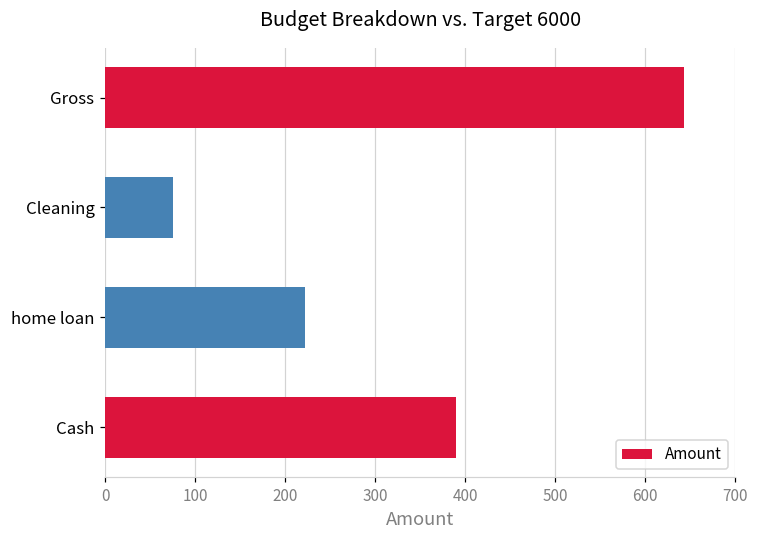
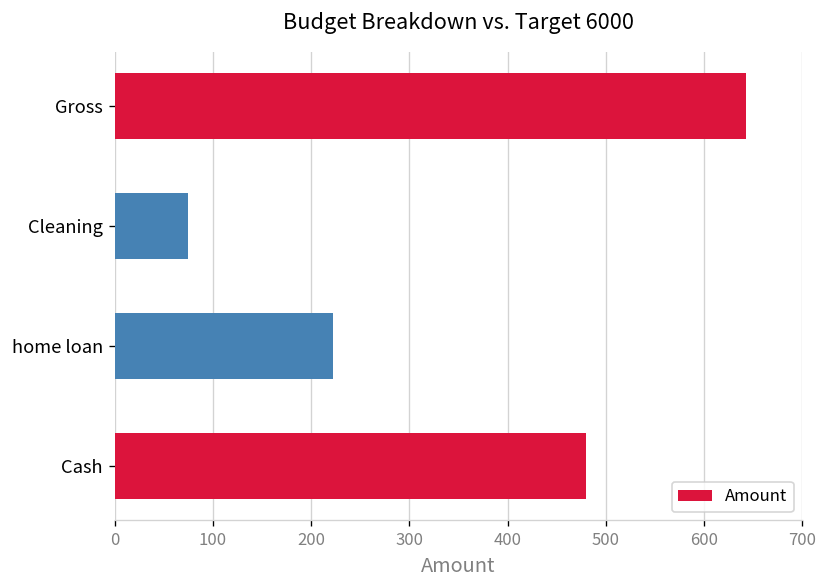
Cash: 390 -> 480
